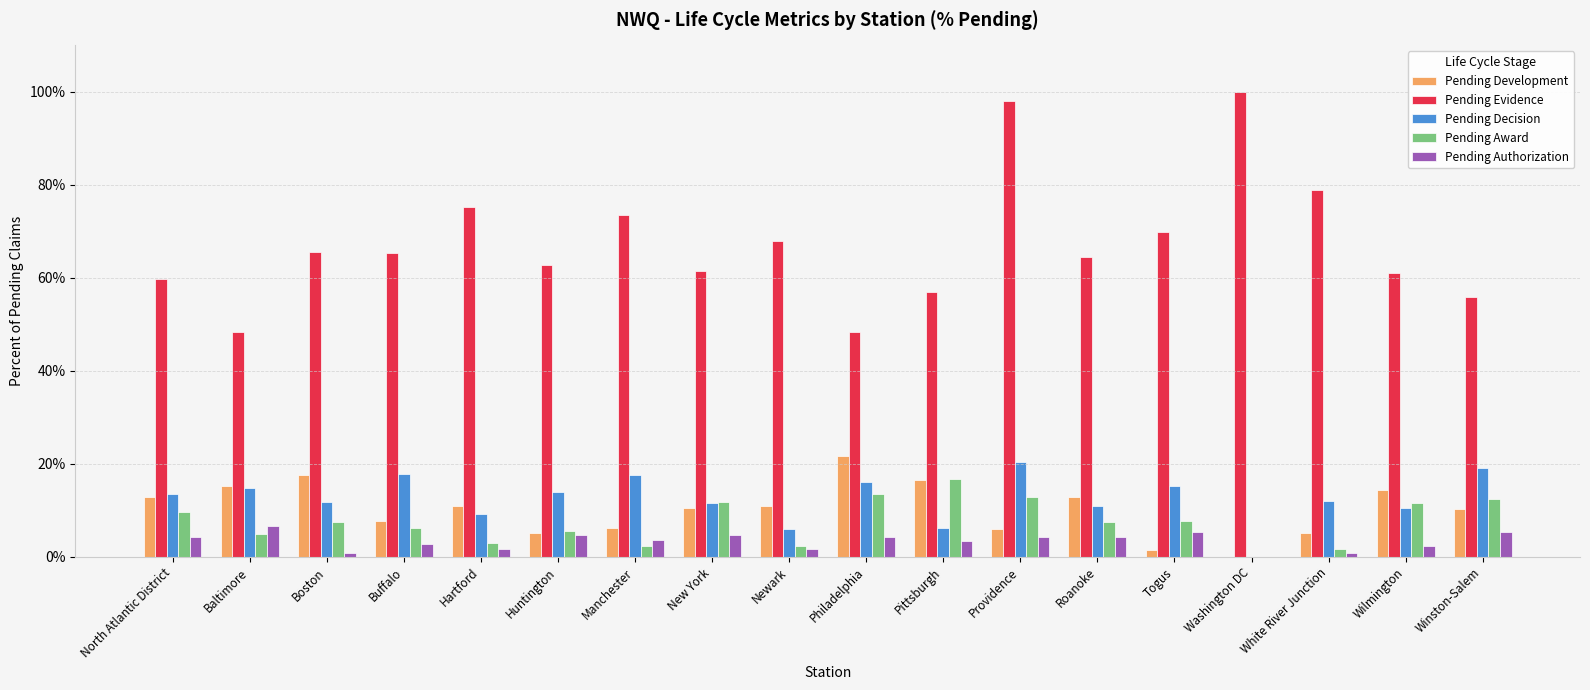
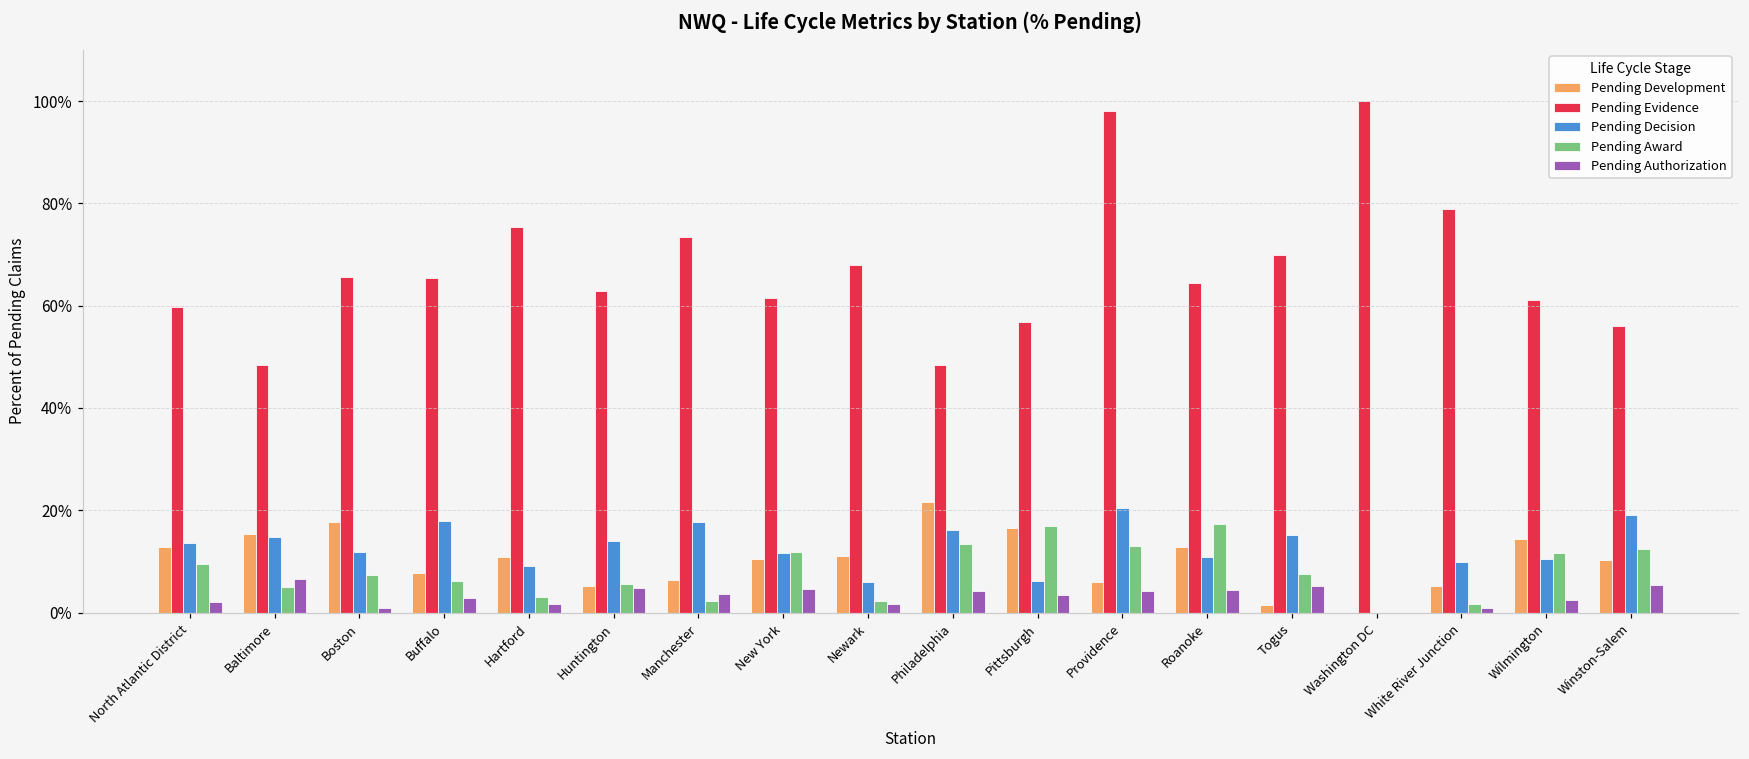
Pending Authorization, North Atlantic District: 4% -> 2%
Pending Award, Roanoke: 7% -> 17%
Pending Decision, White River Junction: 12% -> 10%
